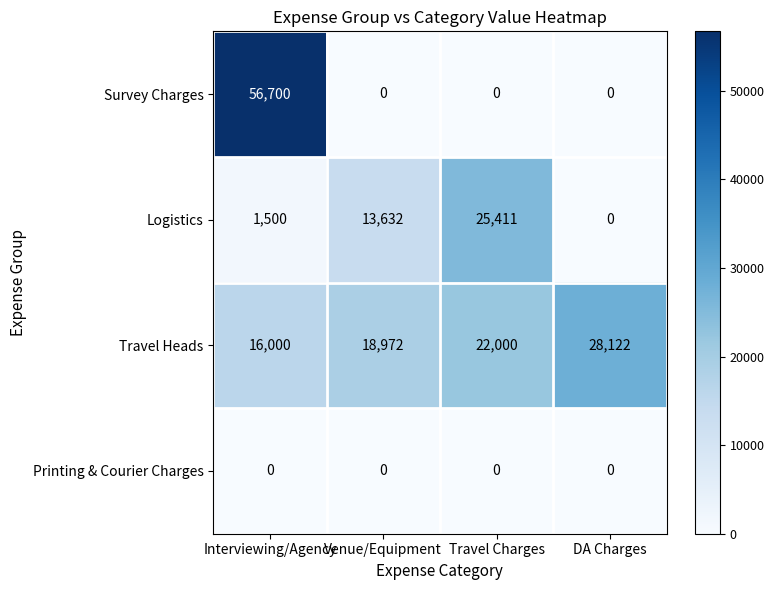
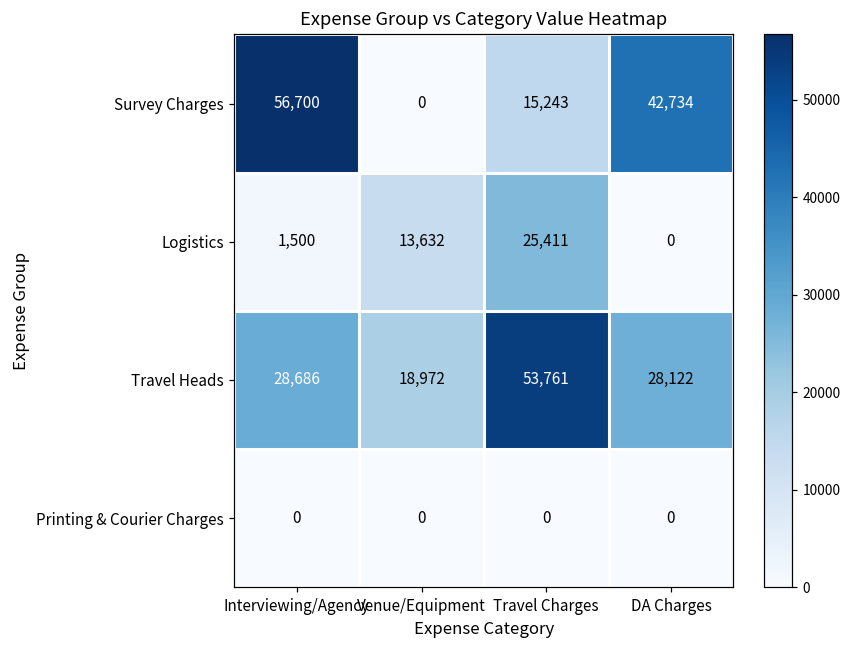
Survey Charges, Travel Charges: 0 -> 15,243
Survey Charges, DA Charges: 0 -> 42,734
Travel Heads, Interviewing/Agency: 16,000 -> 28,686
Travel Heads, Travel Charges: 22,000 -> 53,761
